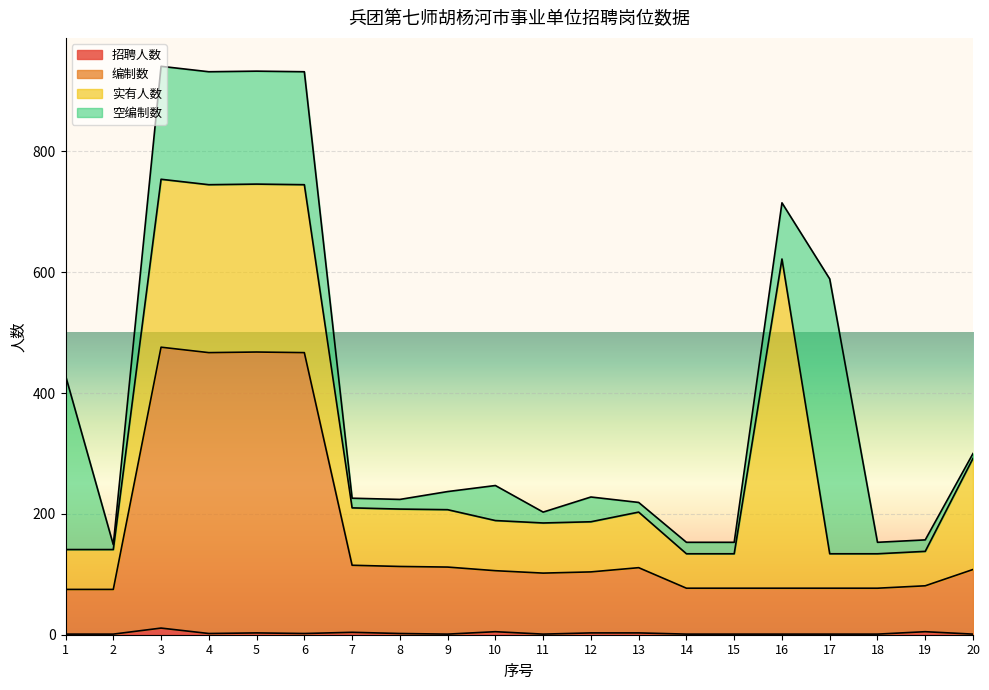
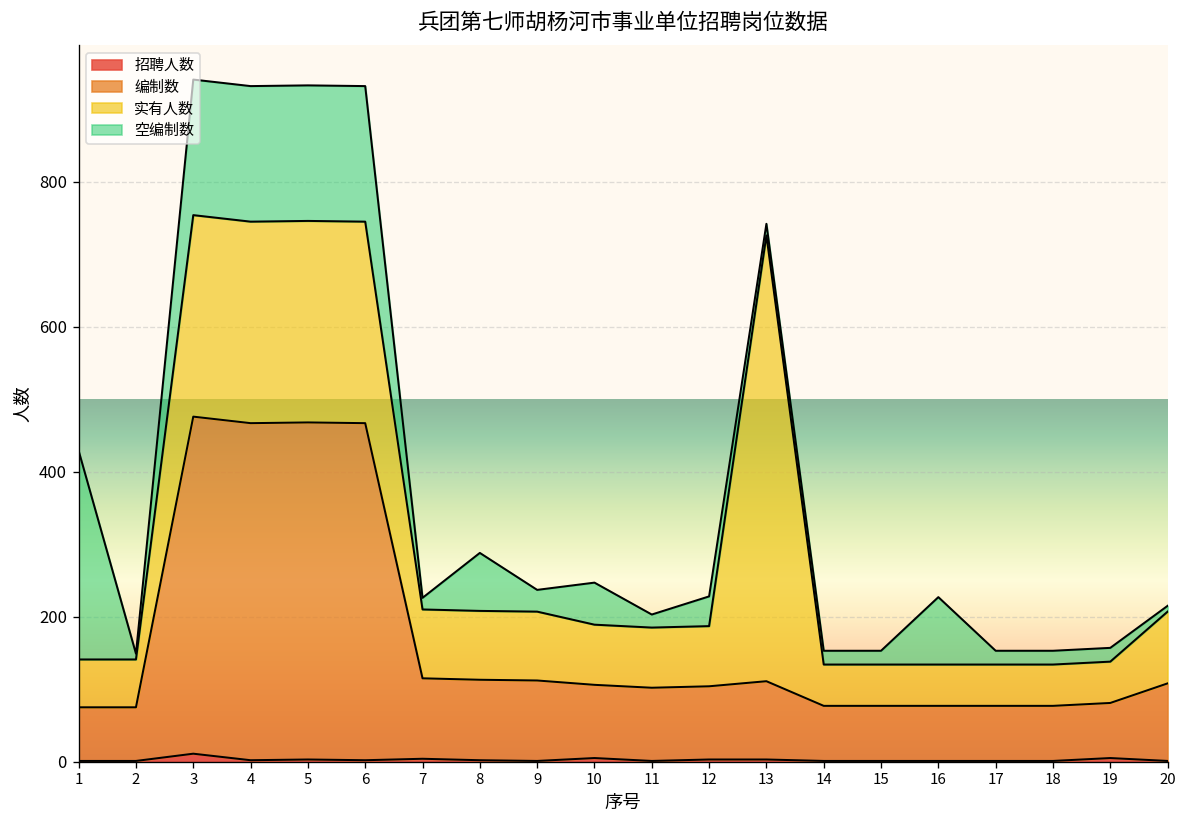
空编制数, 8: 20 -> 80
实有人数, 13: 90 -> 620
实有人数, 16: 550 -> 60
空编制数, 17: 460 -> 20
实有人数, 20: 180 -> 100
